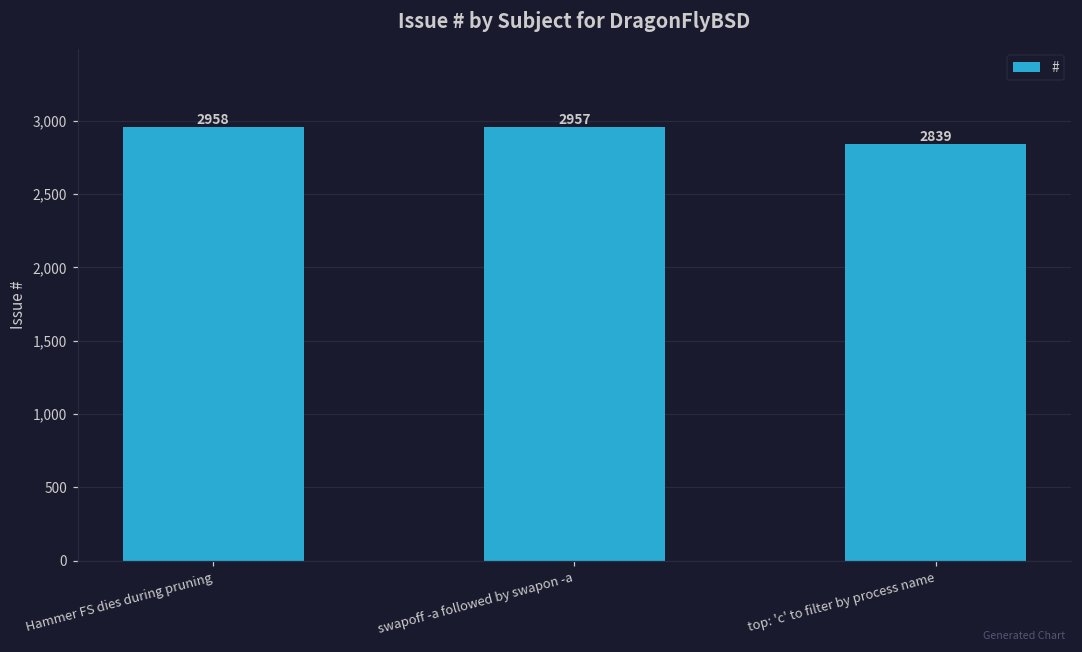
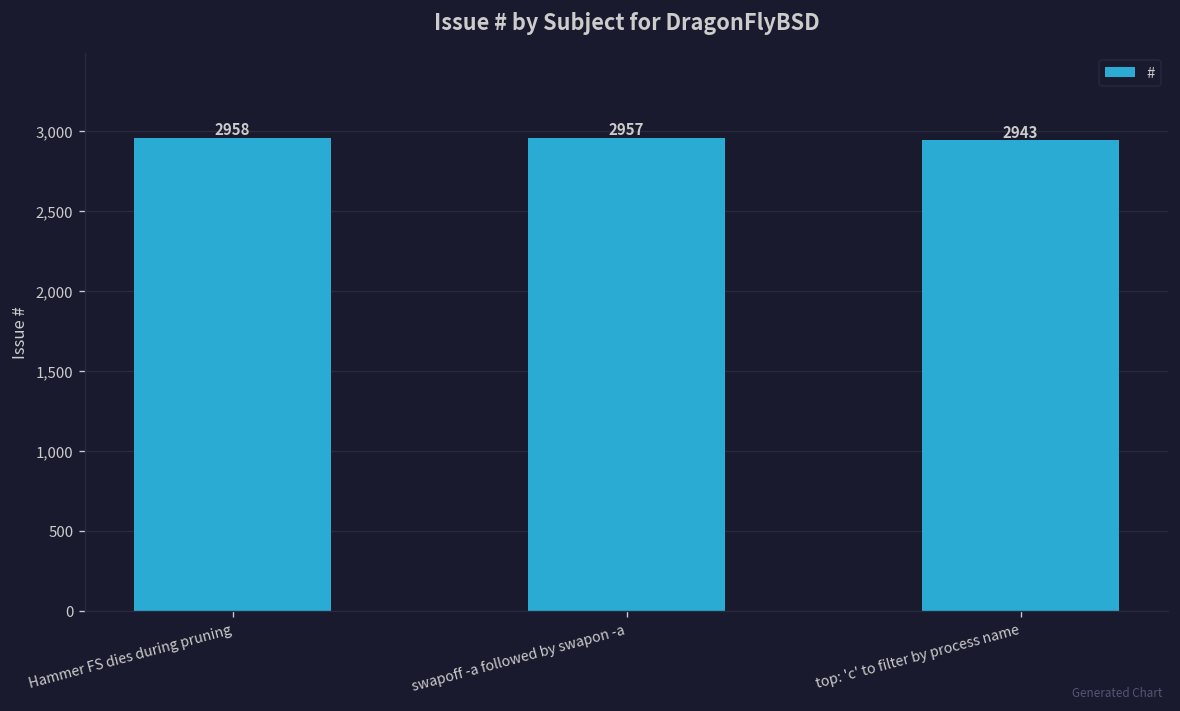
top: 'c' to filter by process name: 2839 -> 2943
